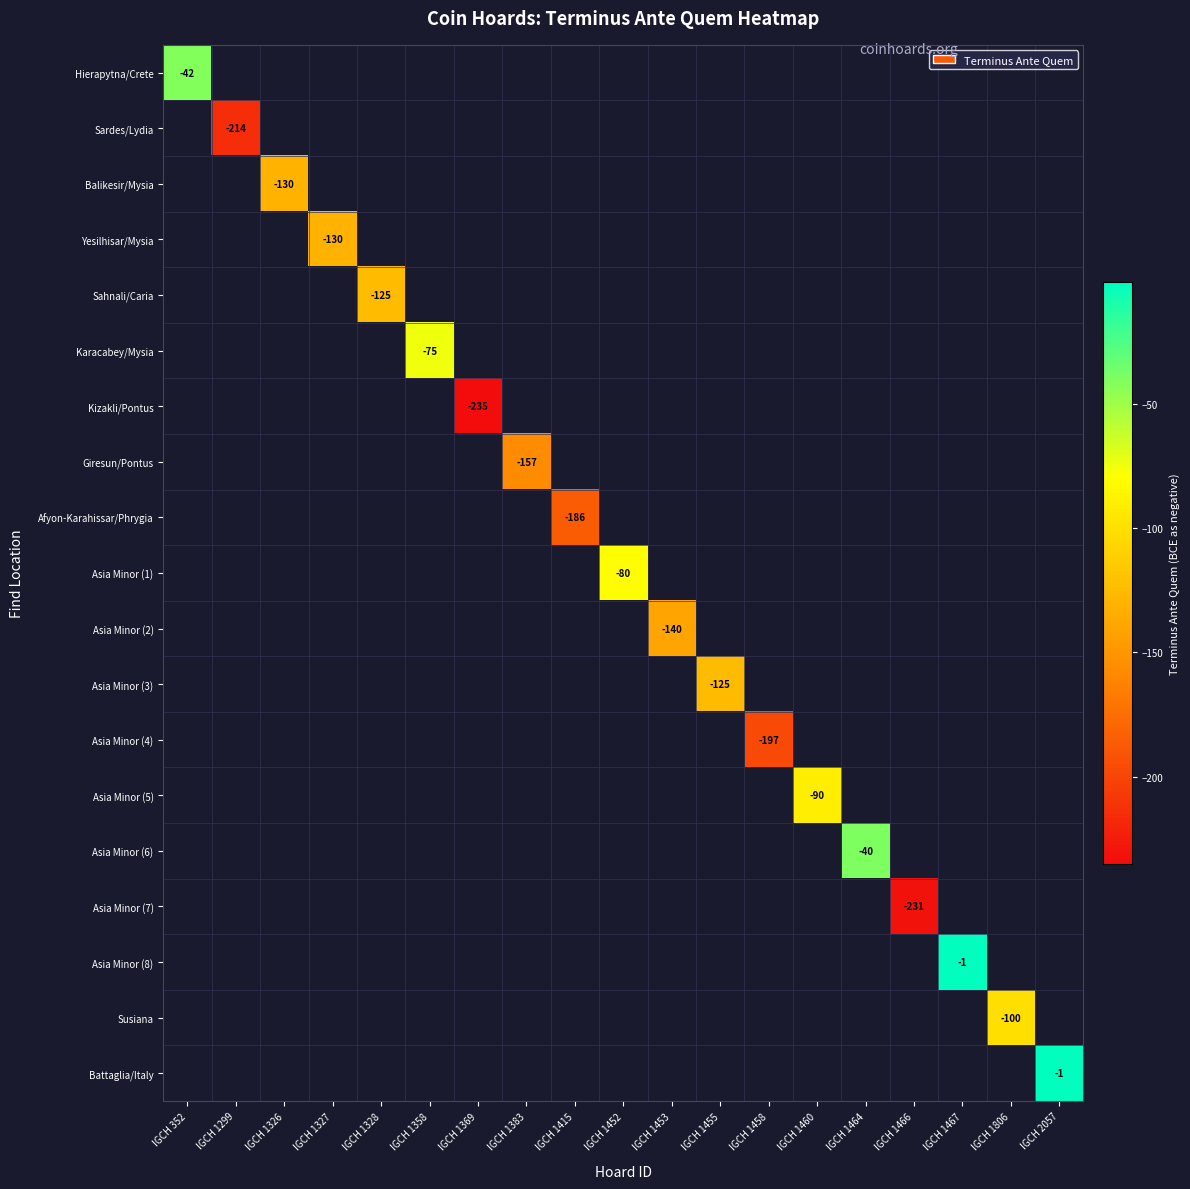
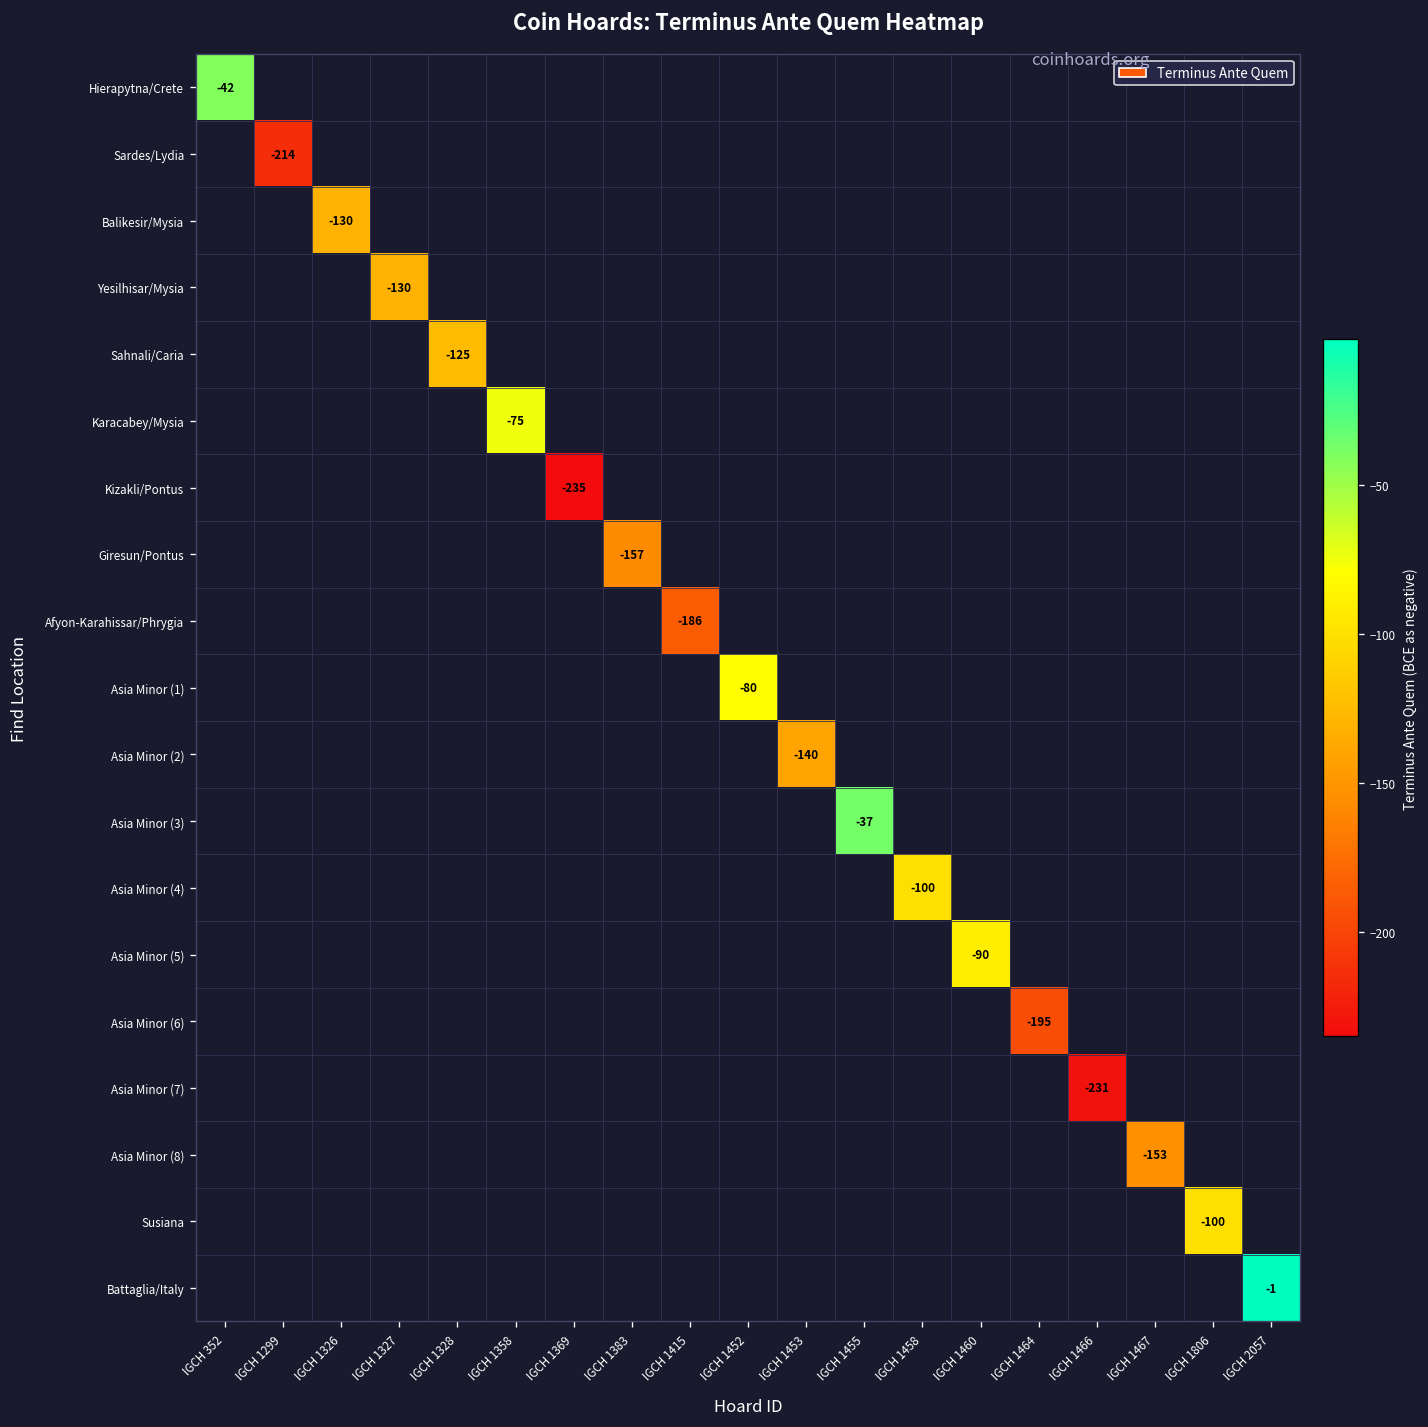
Asia Minor (3), IGCH 1455: -125 -> -37
Asia Minor (4), IGCH 1458: -197 -> -100
Asia Minor (6), IGCH 1464: -40 -> -195
Asia Minor (8), IGCH 1467: -1 -> -153
